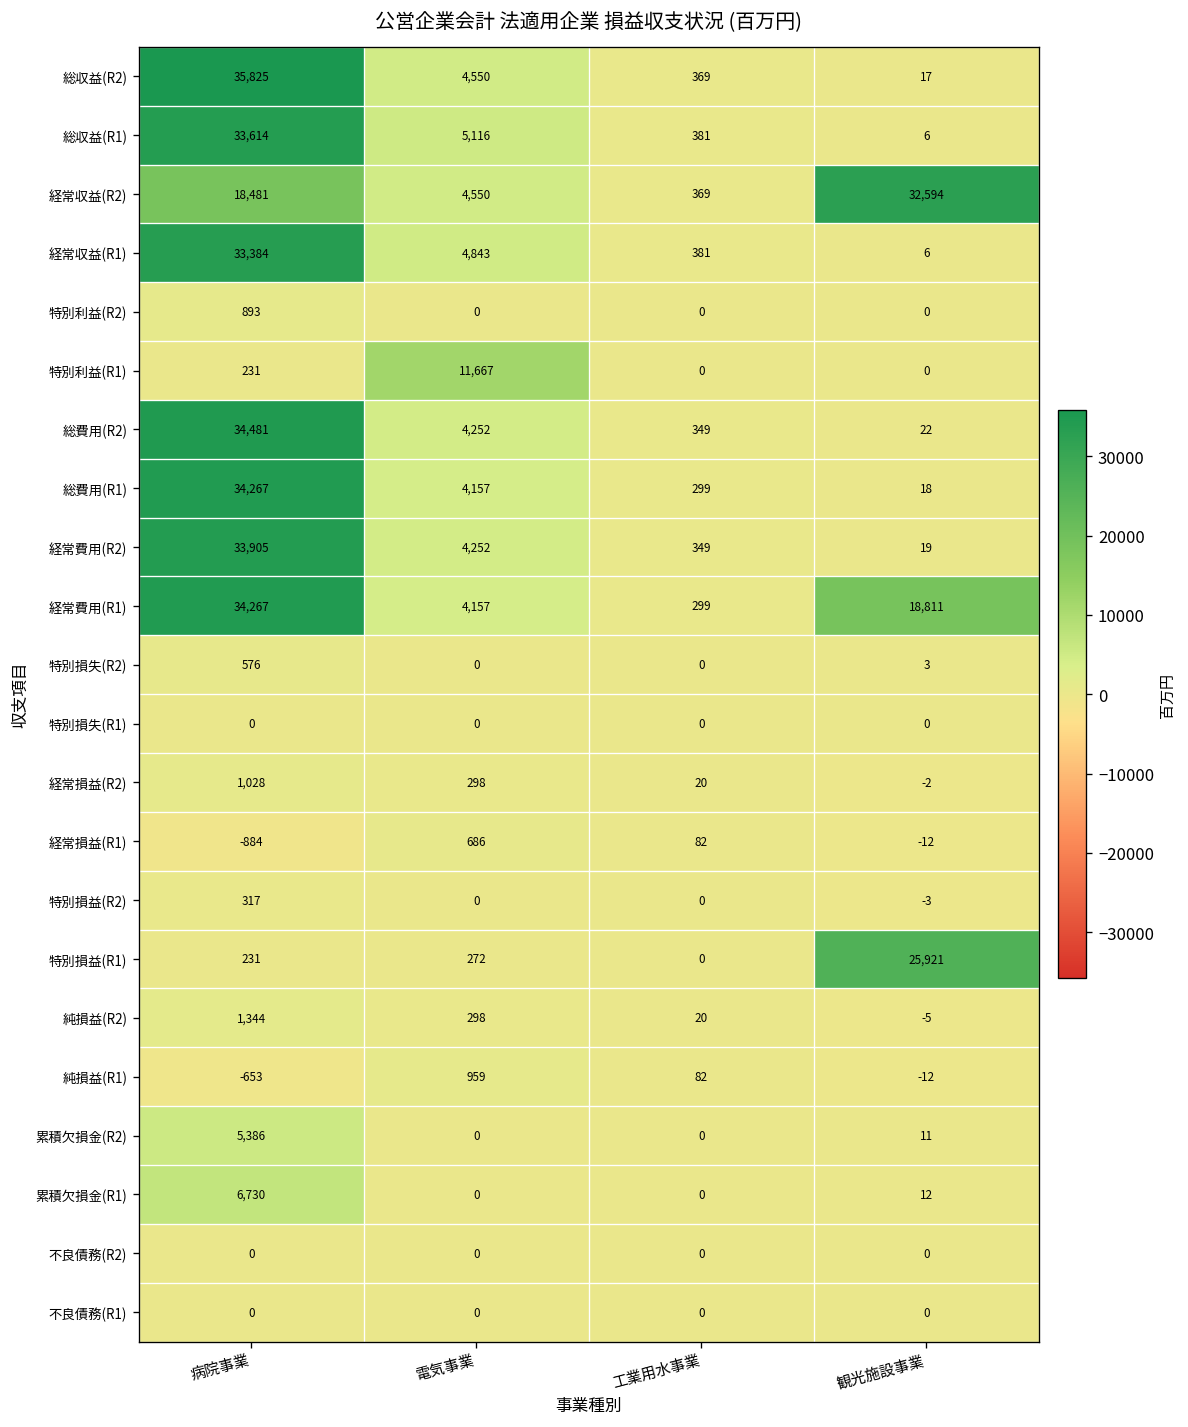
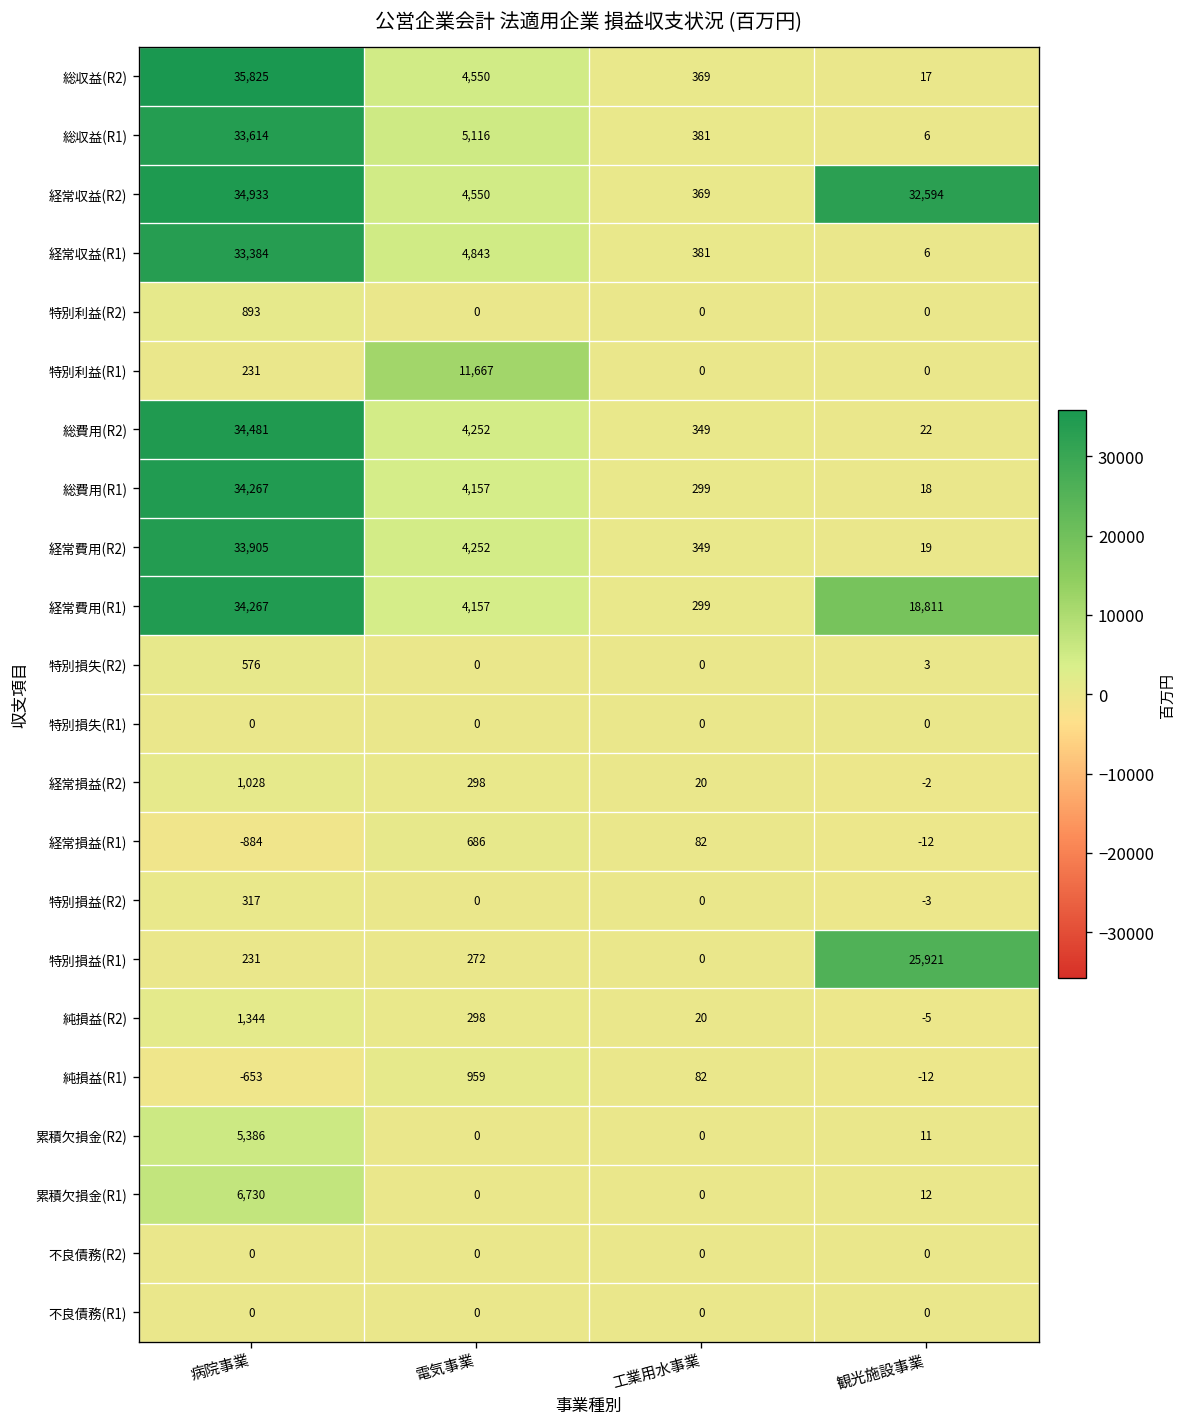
経常収益(R2), 病院事業: 18,481 -> 34,933
